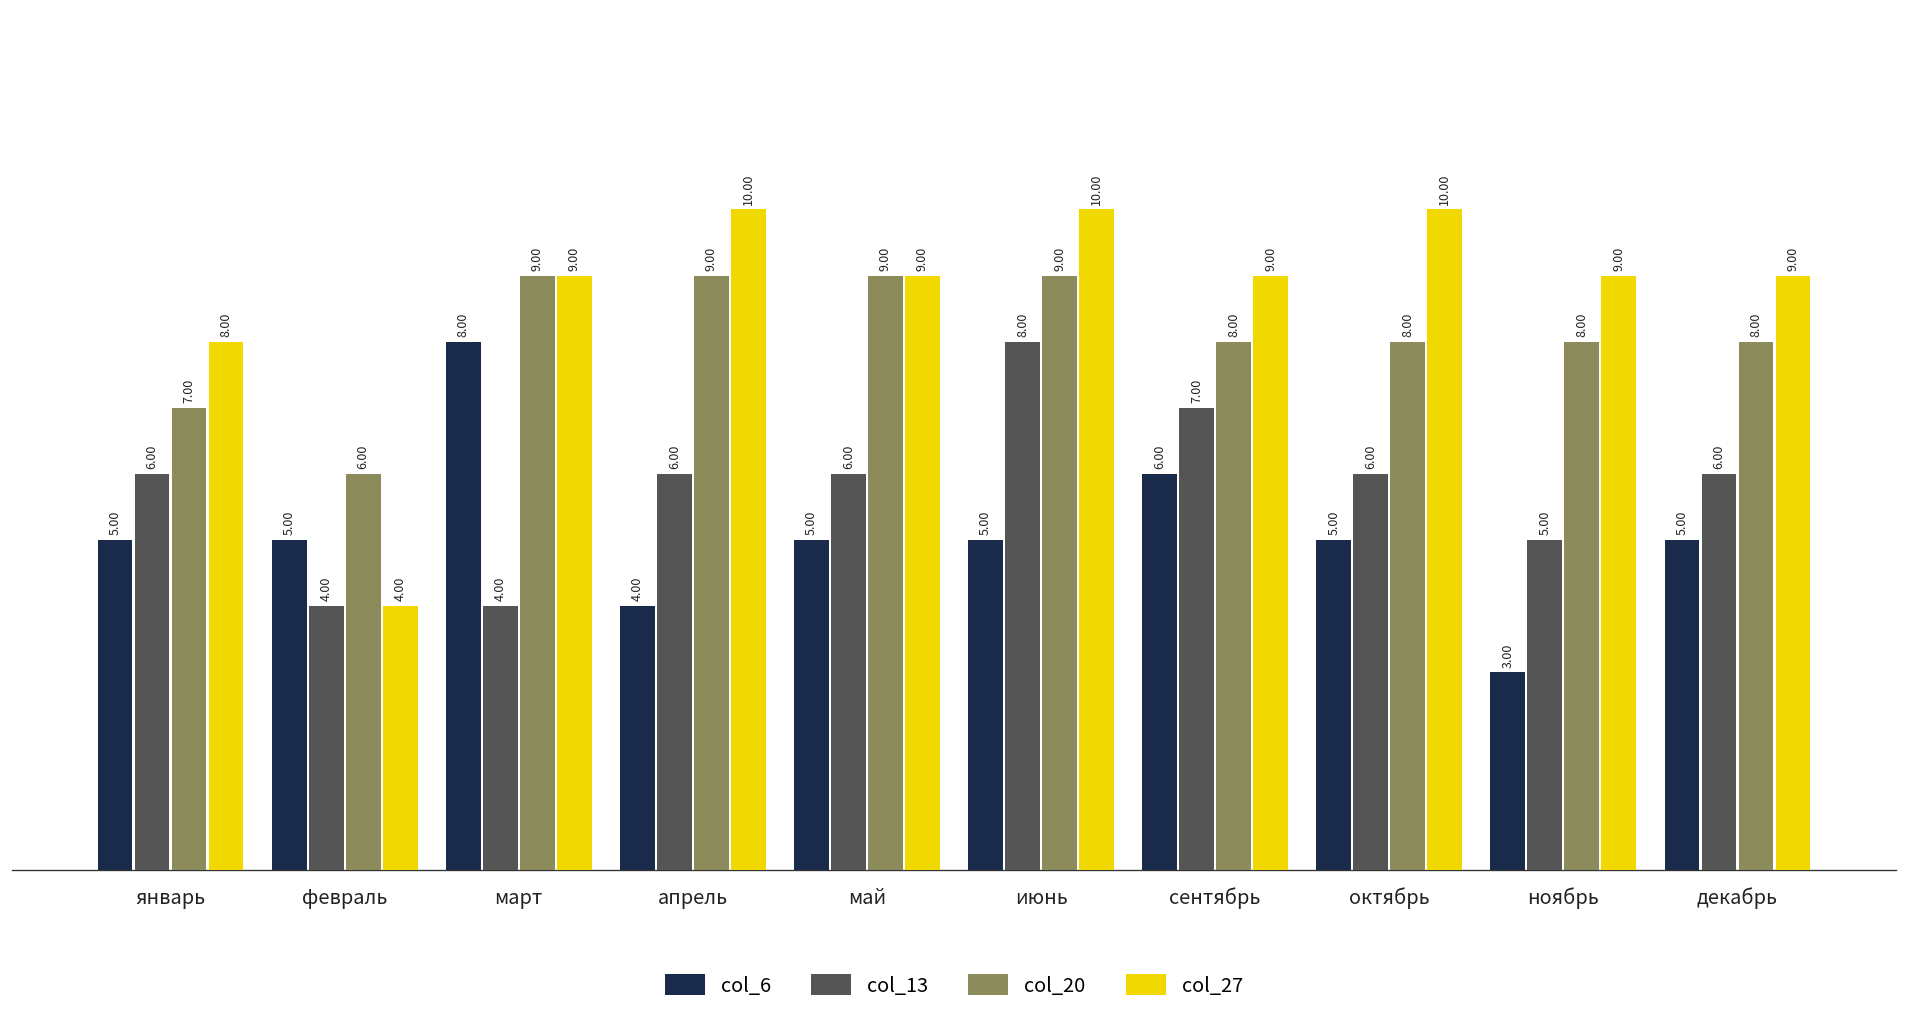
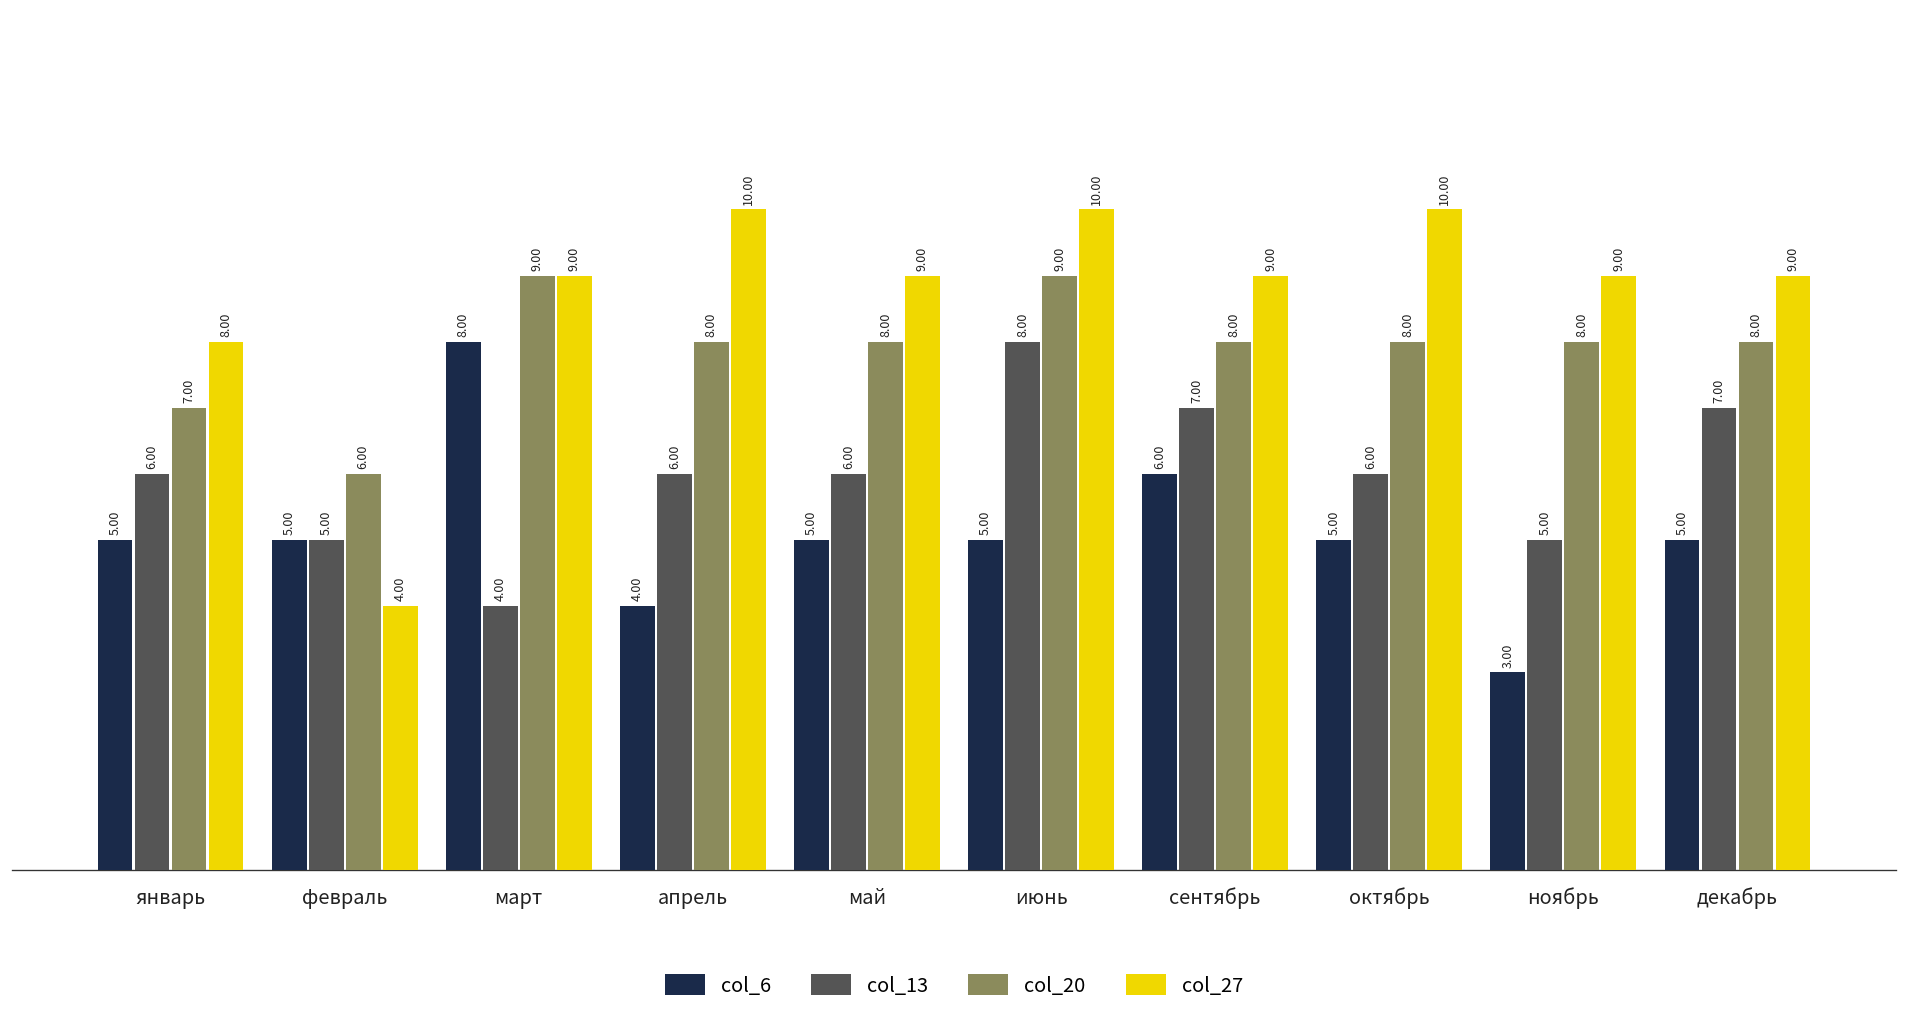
col_13, февраль: 4.00 -> 5.00
col_20, апрель: 9.00 -> 8.00
col_20, май: 9.00 -> 8.00
col_13, декабрь: 6.00 -> 7.00
